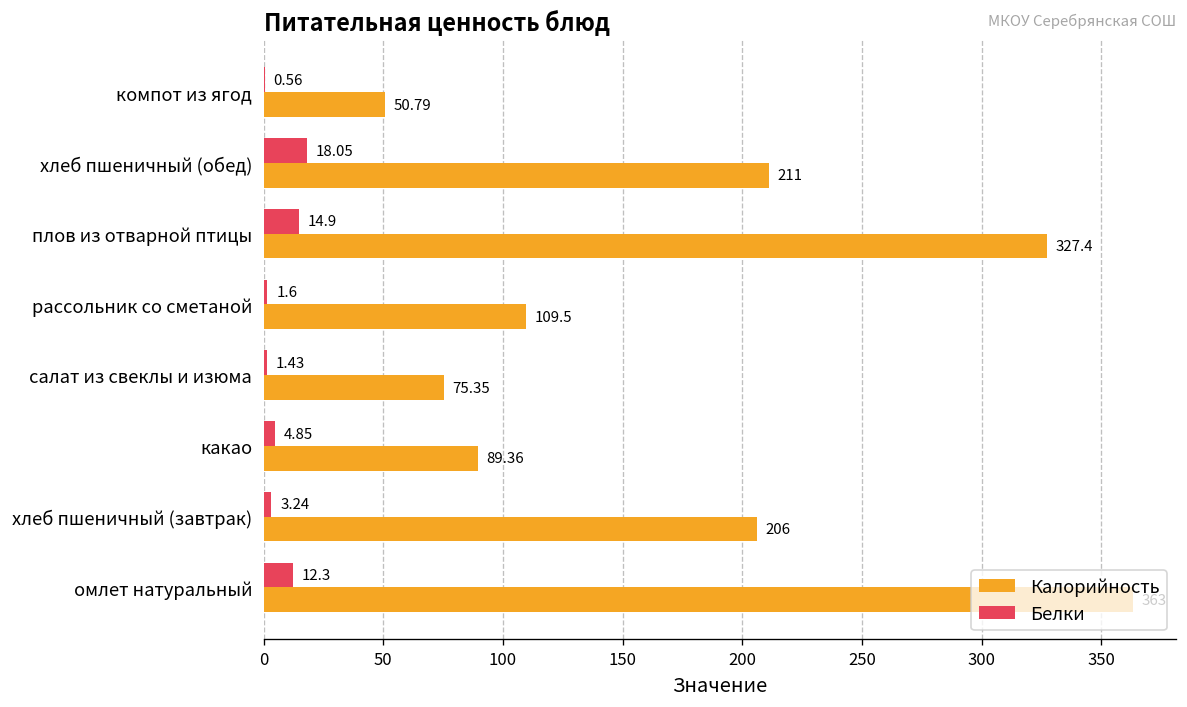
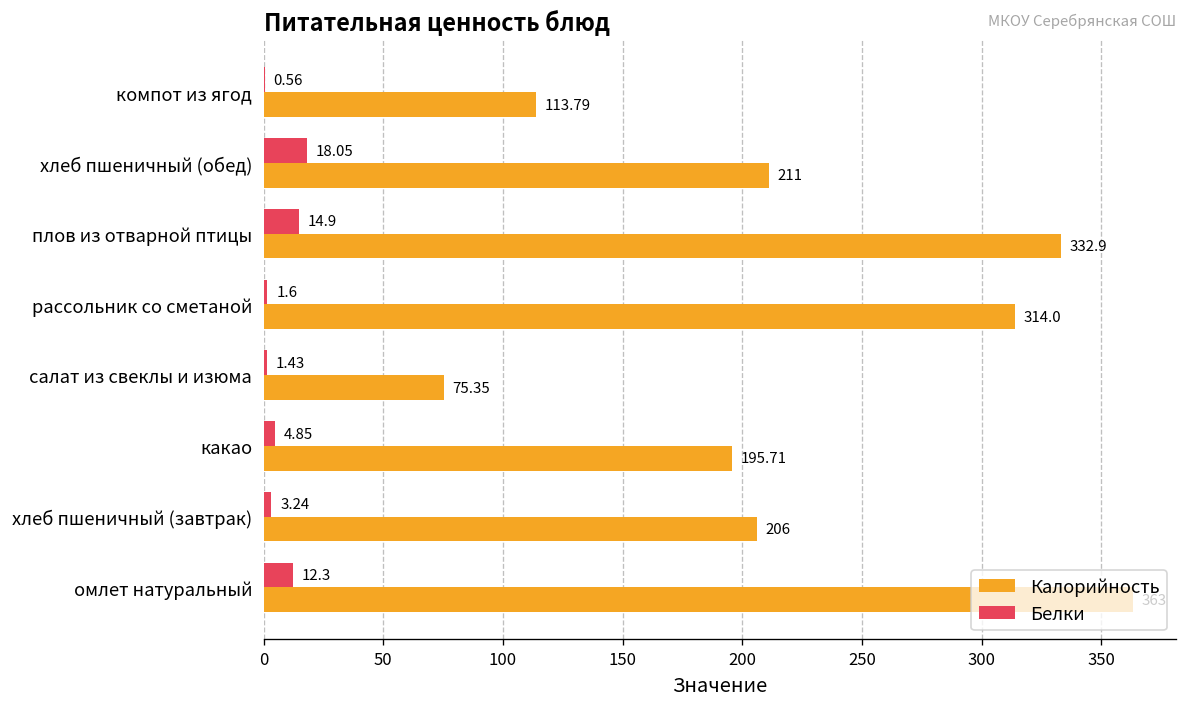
Калорийность, компот из ягод: 50.79 -> 113.79
Калорийность, плов из отварной птицы: 327.4 -> 332.9
Калорийность, рассольник со сметаной: 109.5 -> 314.0
Калорийность, какао: 89.36 -> 195.71
